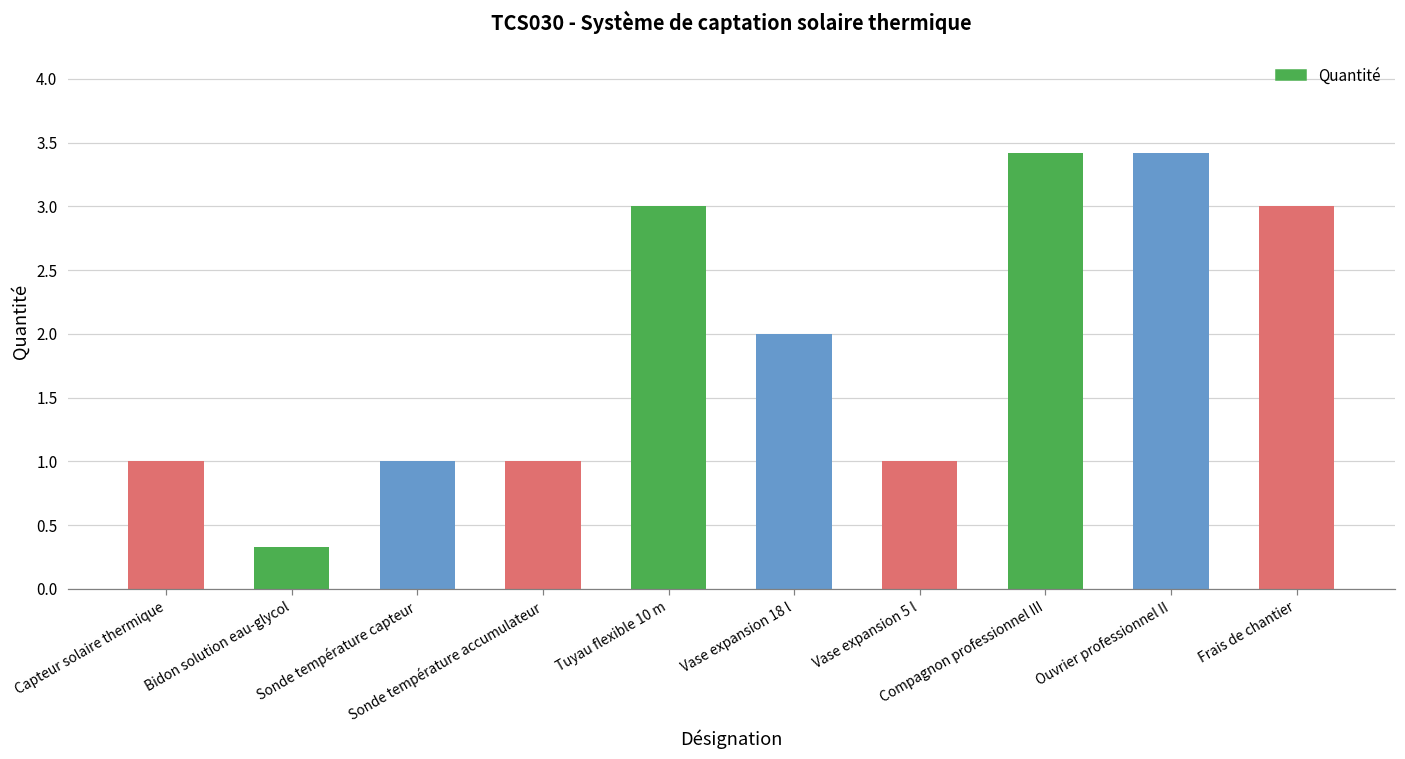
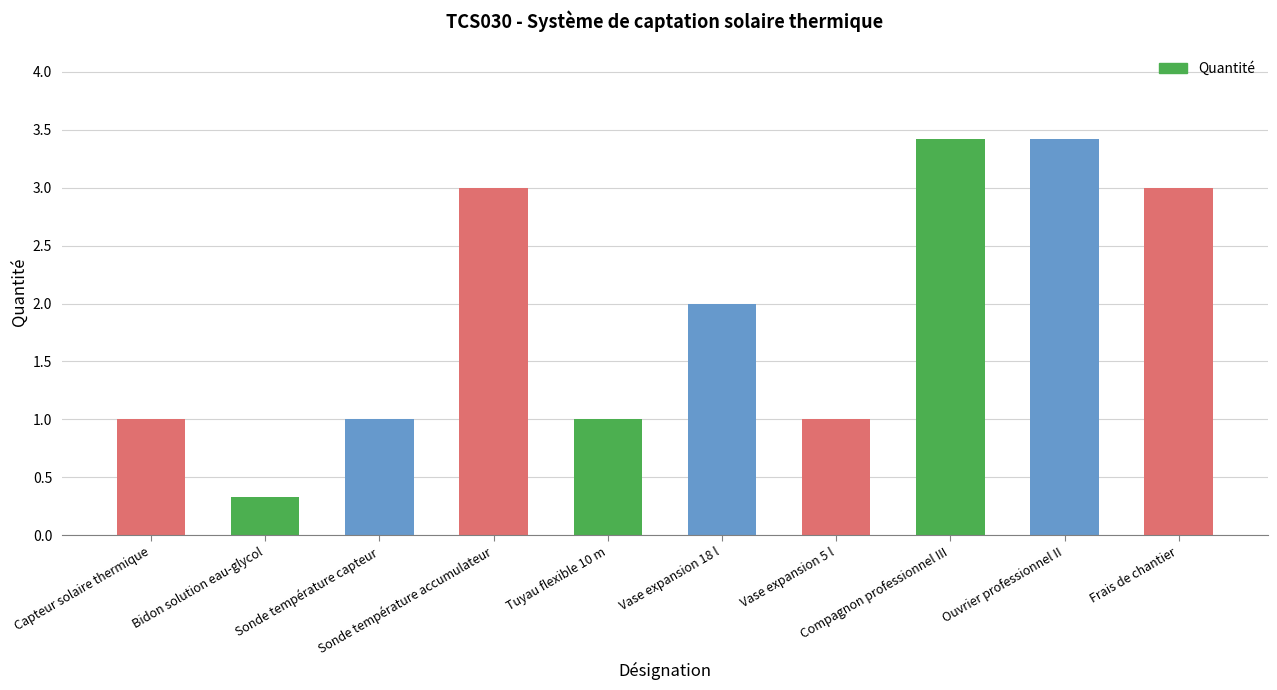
Sonde température accumulateur: 1 -> 3
Tuyau flexible 10 m: 3 -> 1
